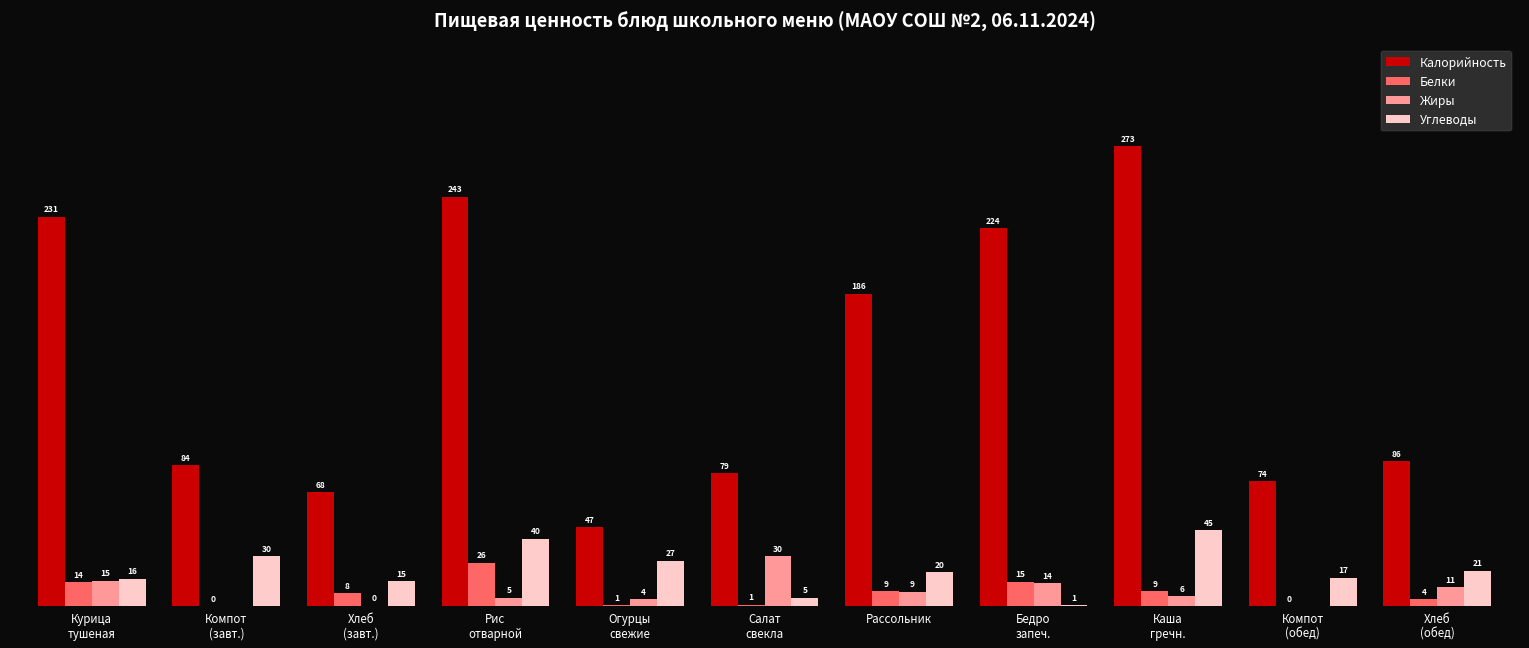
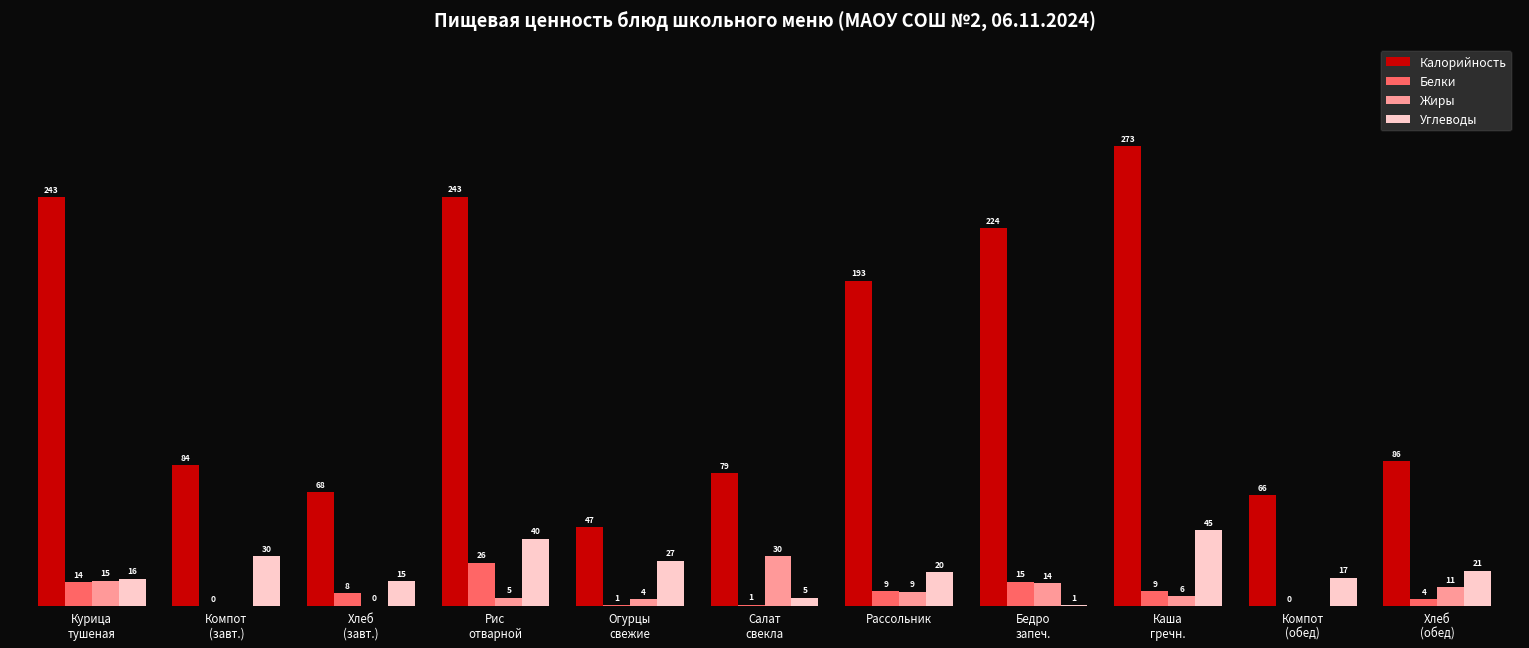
Калорийность, Курица тушеная: 231 -> 243
Калорийность, Рассольник: 186 -> 193
Калорийность, Компот (обед): 74 -> 66
